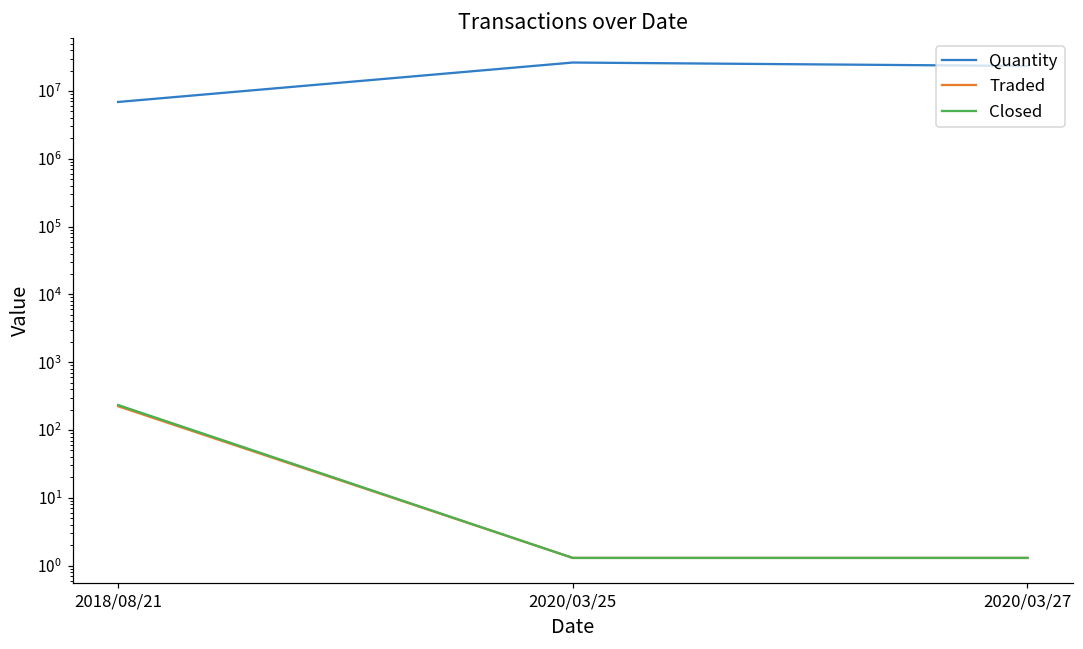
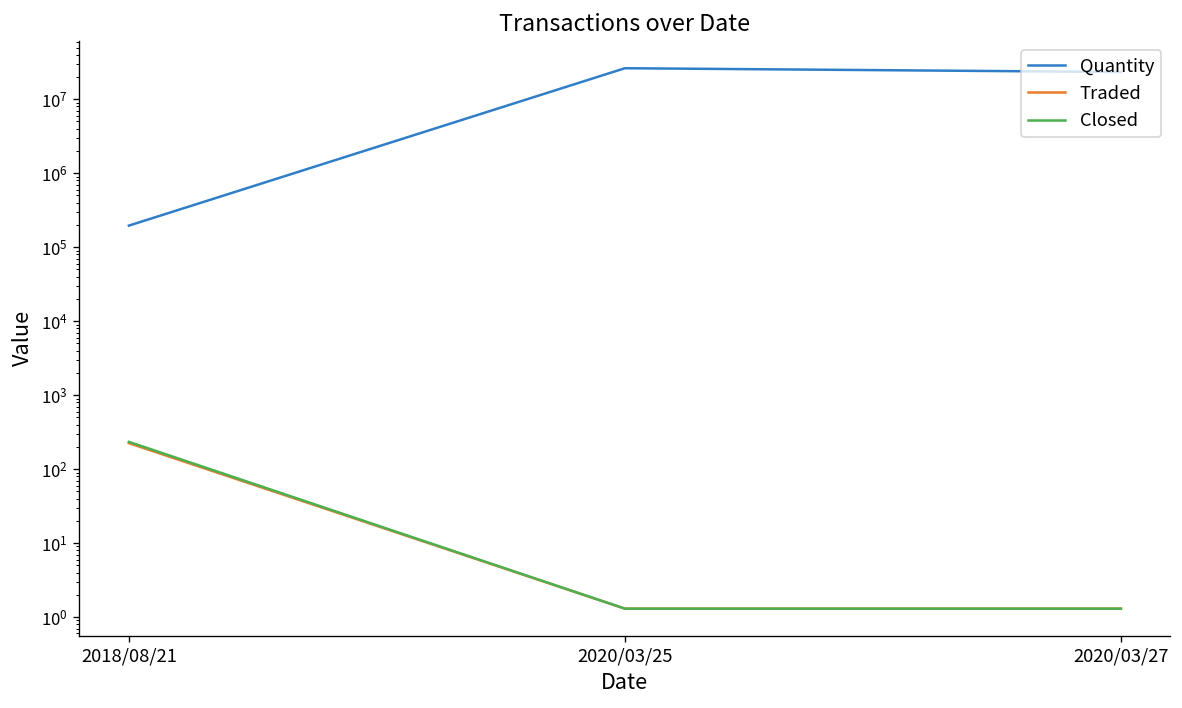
Quantity, 2018/08/21: 7000000 -> 200000
